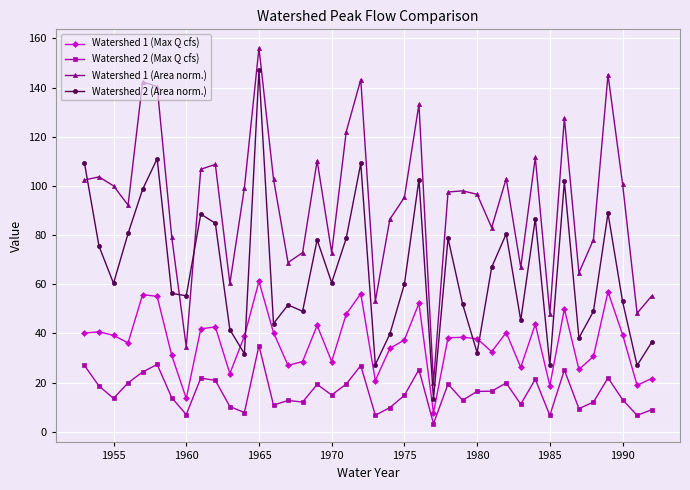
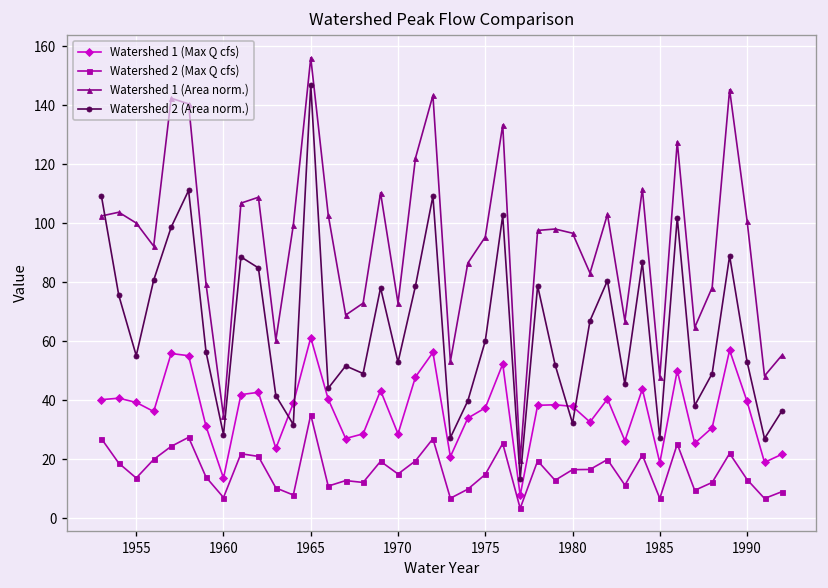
Watershed 2 (Area norm.), 1955: 60 -> 55
Watershed 2 (Area norm.), 1960: 55 -> 28
Watershed 2 (Area norm.), 1970: 61 -> 53
